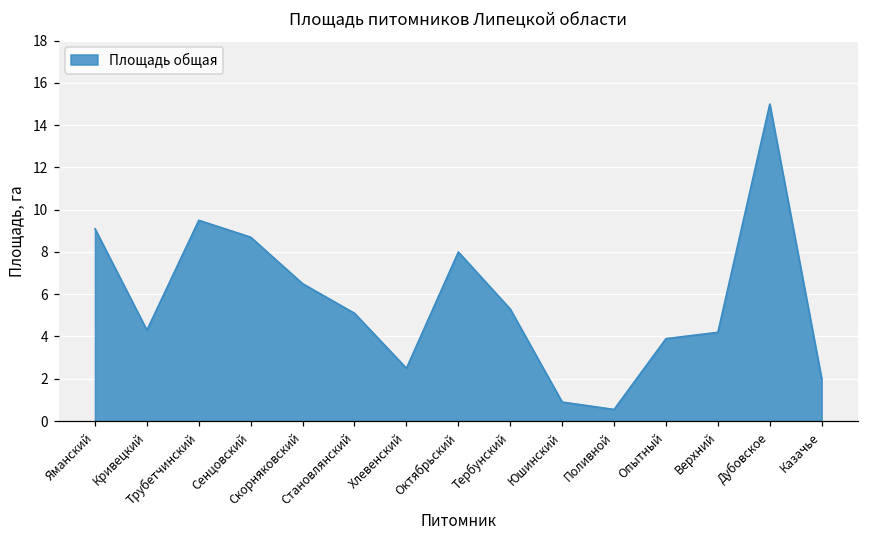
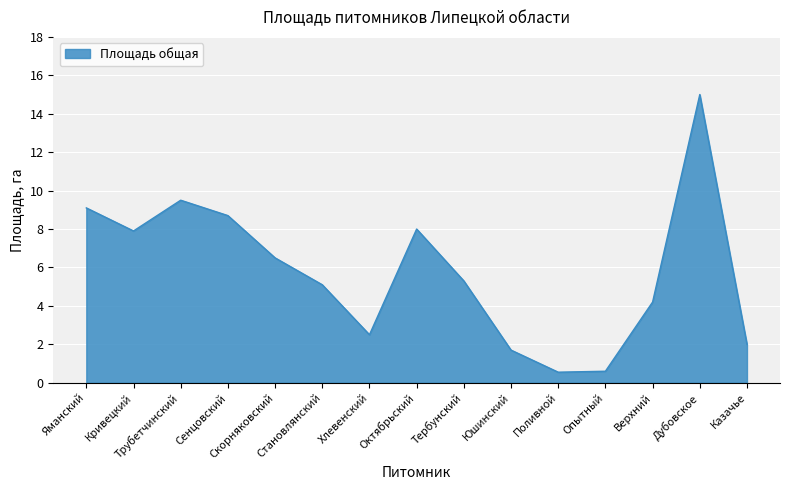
Кривецкий: 4.3 -> 7.9
Юшинский: 0.9 -> 1.7
Опытный: 3.9 -> 0.6
